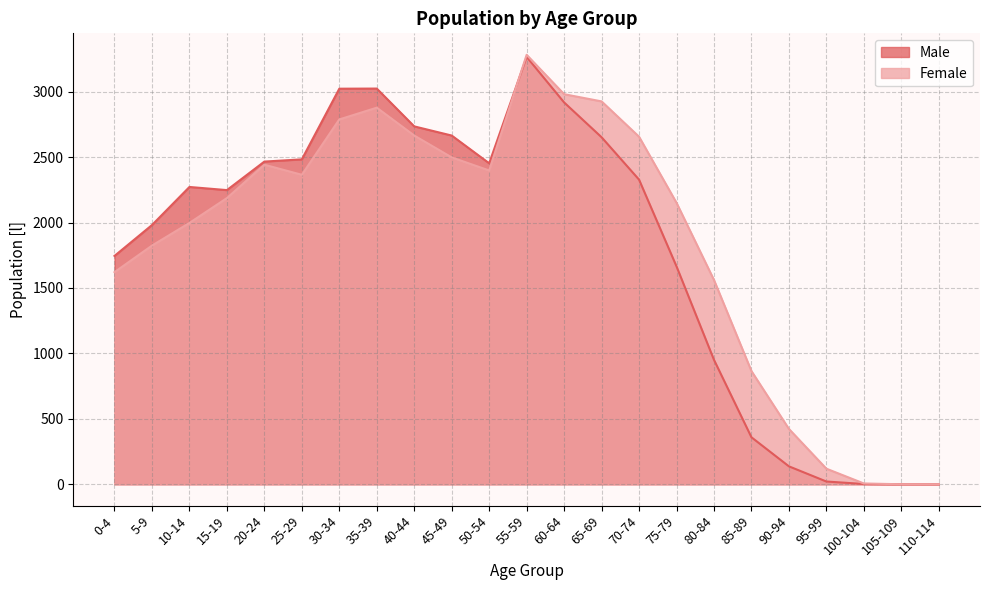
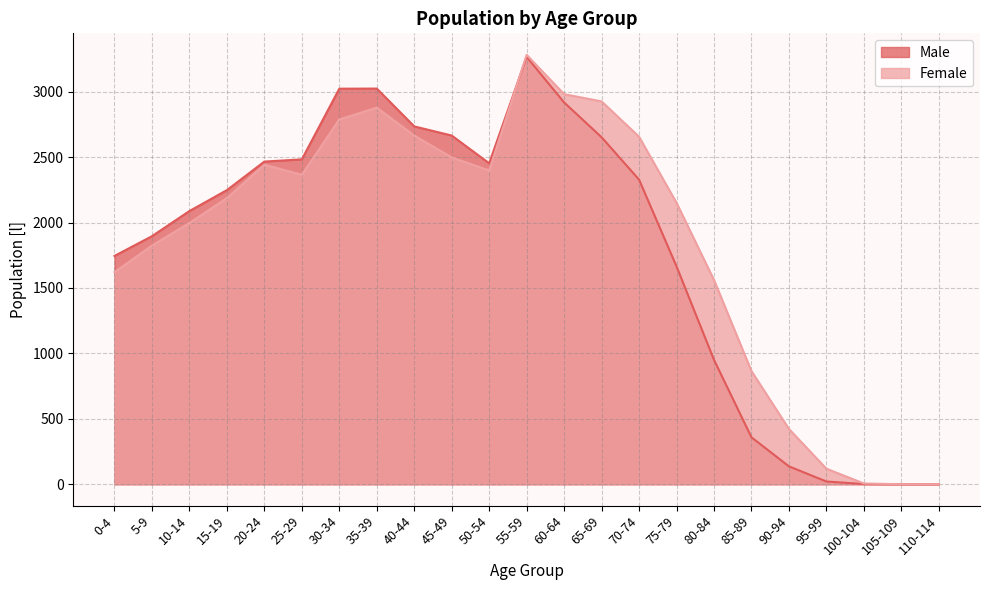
Male, 5-9: 1980 -> 1900
Male, 10-14: 2270 -> 2090
